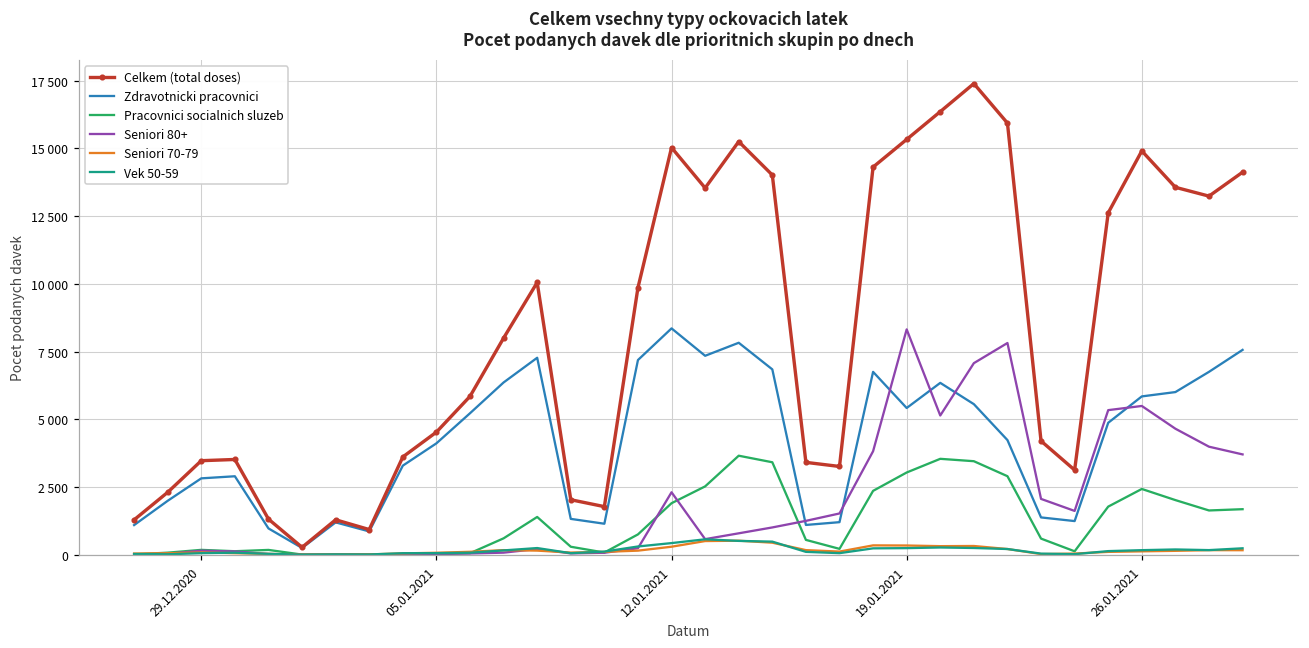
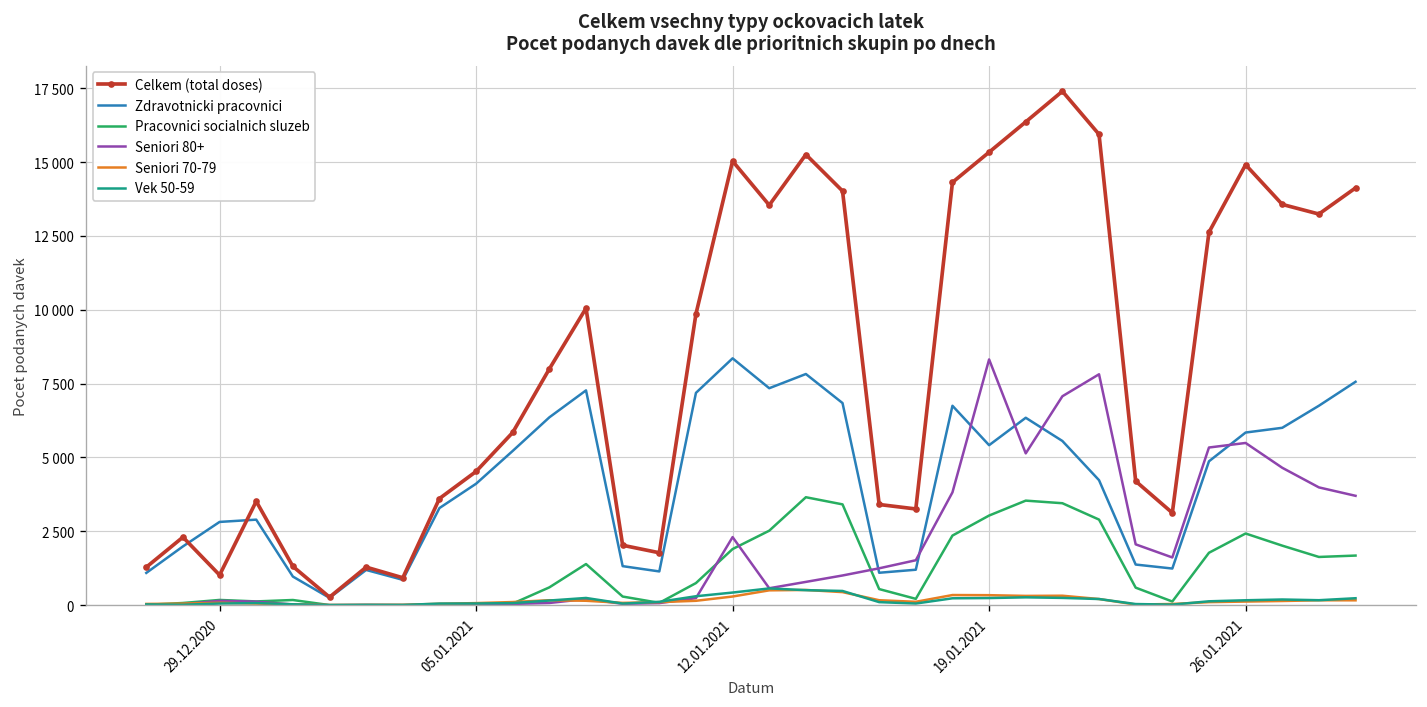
Celkem (total doses), 29.12.2020: 3500 -> 1000
